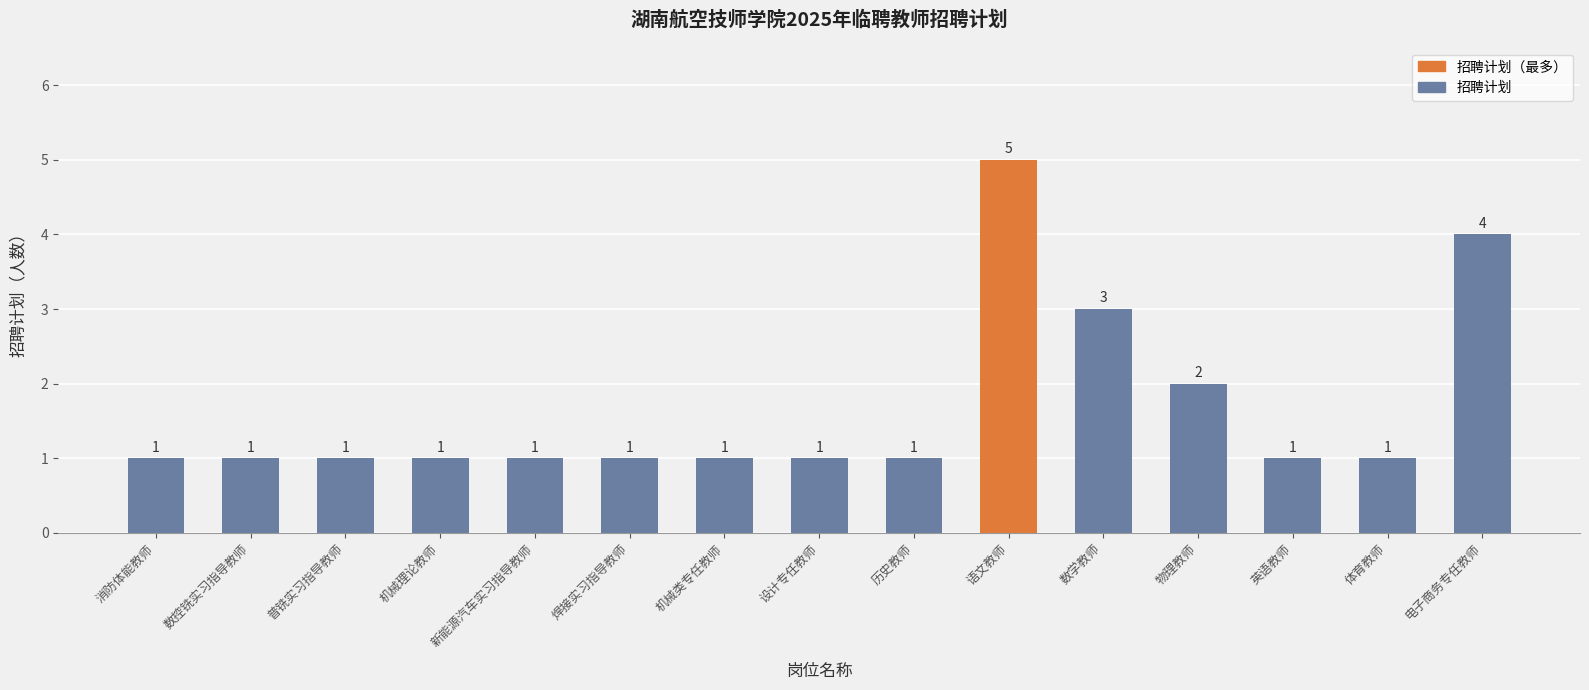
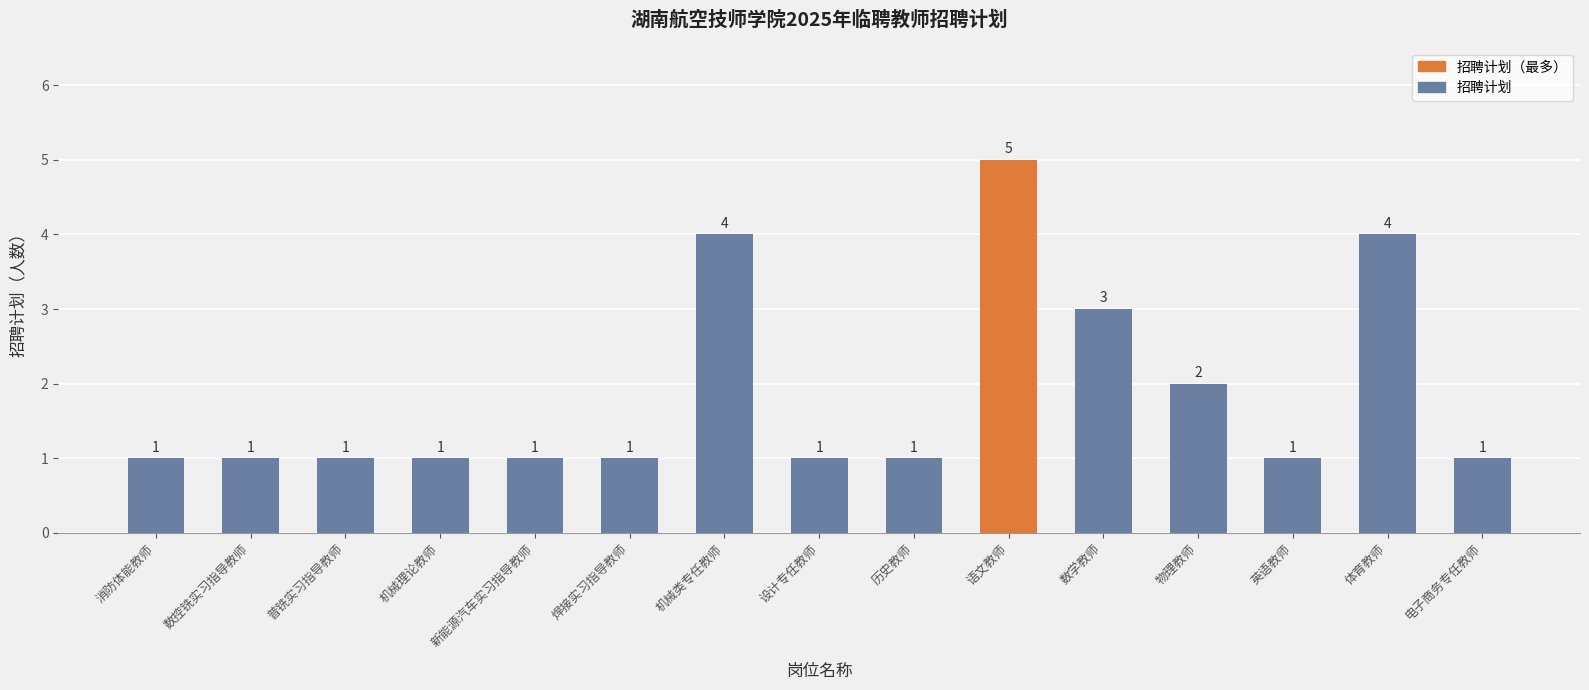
机械类专任教师: 1 -> 4
体育教师: 1 -> 4
电子商务专任教师: 4 -> 1
